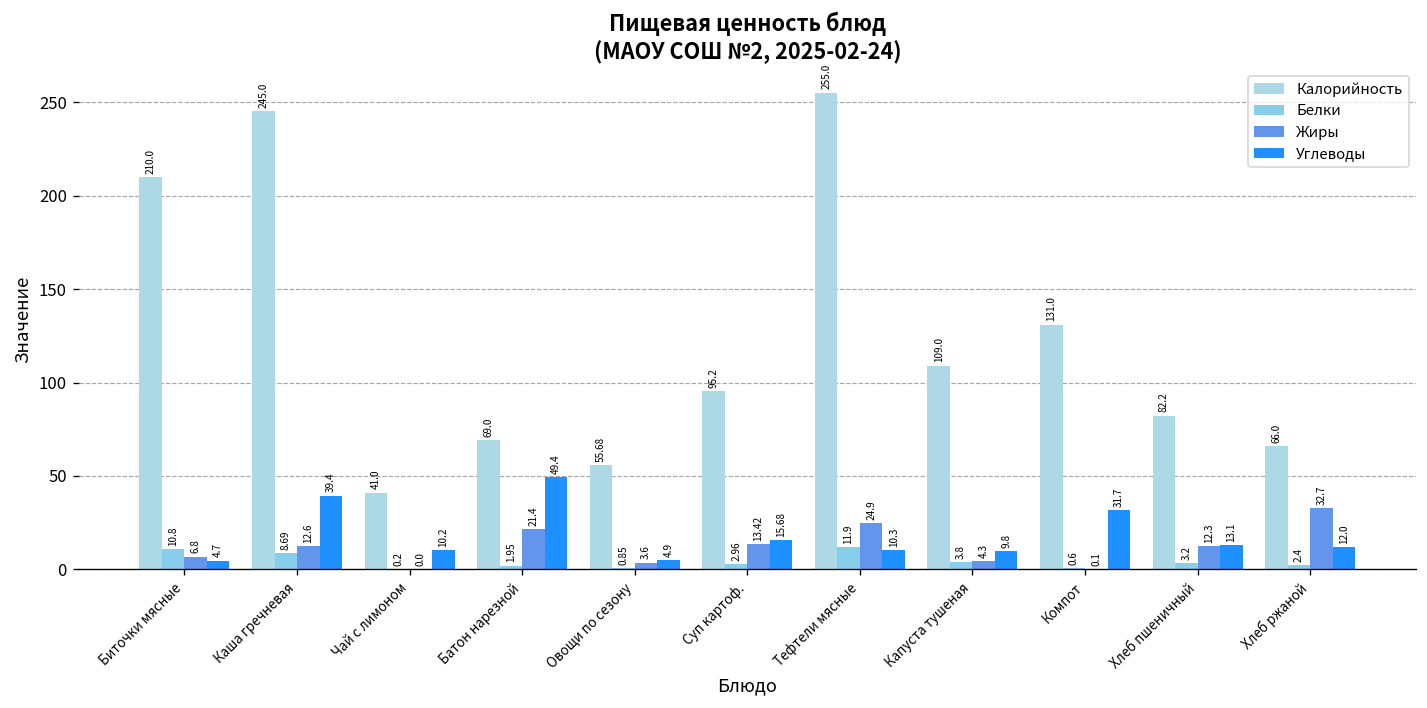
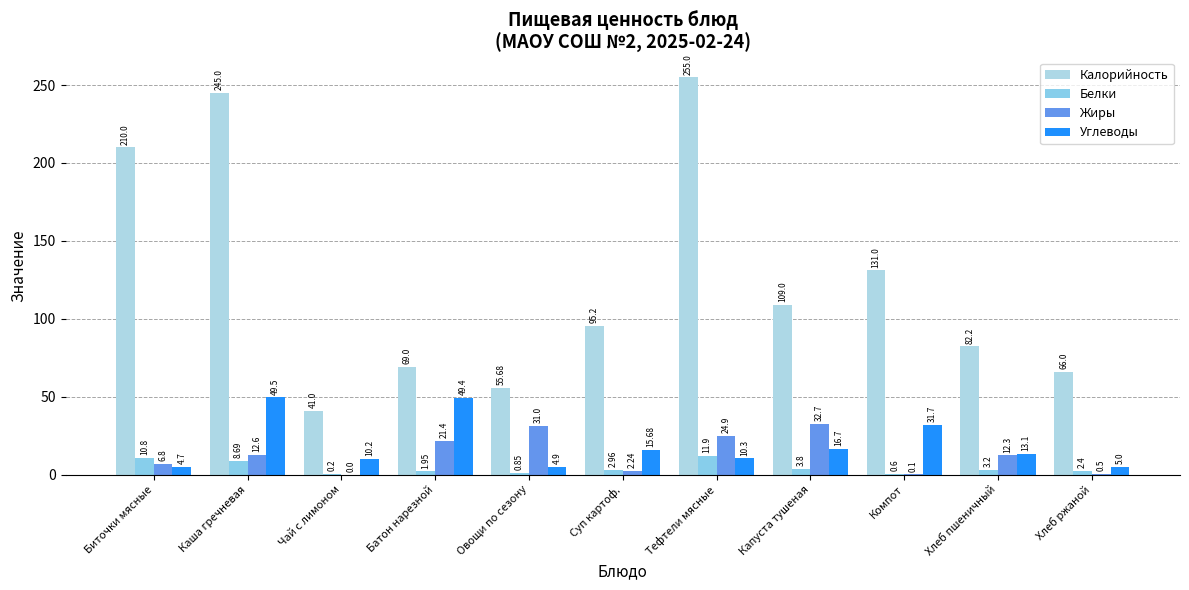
Углеводы, Каша гречневая: 39.4 -> 49.5
Жиры, Овощи по сезону: 3.6 -> 31.0
Жиры, Суп картоф.: 13.42 -> 2.24
Жиры, Капуста тушеная: 4.3 -> 32.7
Углеводы, Капуста тушеная: 9.8 -> 16.7
Жиры, Хлеб ржаной: 32.7 -> 0.5
Углеводы, Хлеб ржаной: 12.0 -> 5.0
